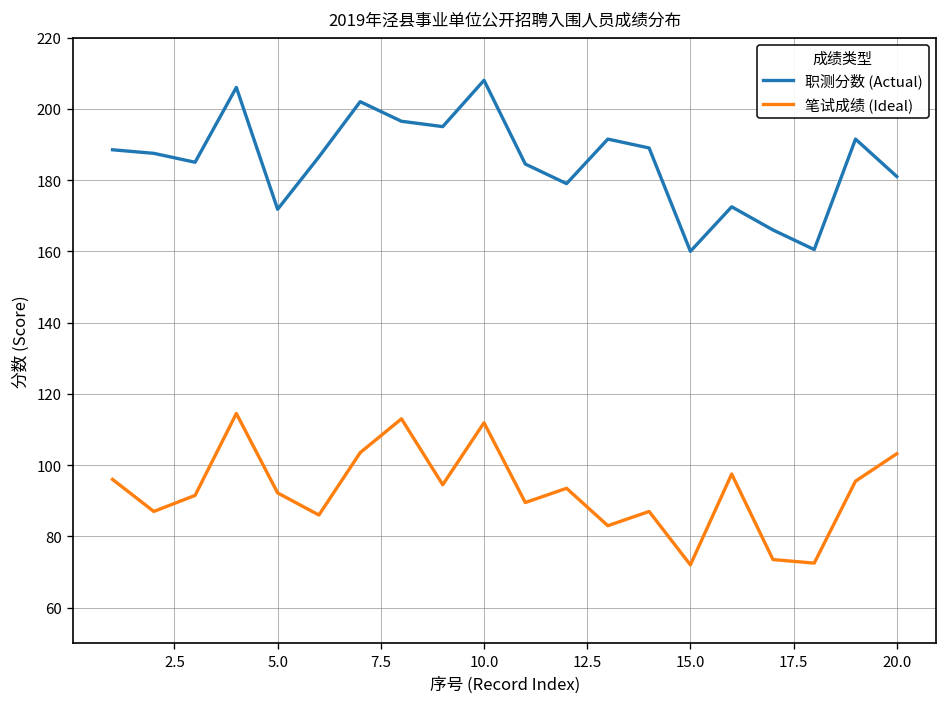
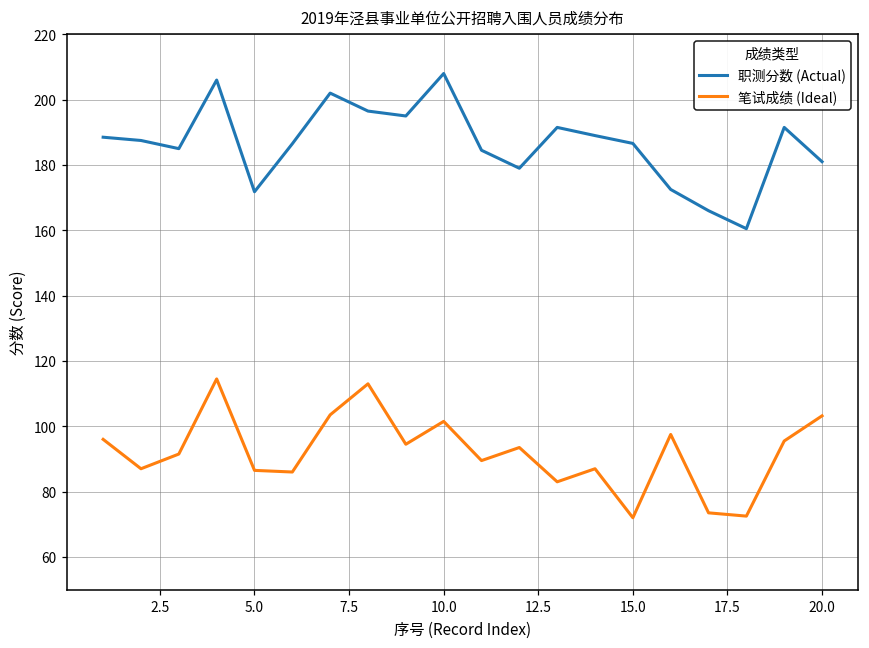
笔试成绩 (Ideal), 5.0: 92 -> 87
笔试成绩 (Ideal), 10.0: 112 -> 102
职测分数 (Actual), 15.0: 160 -> 187
